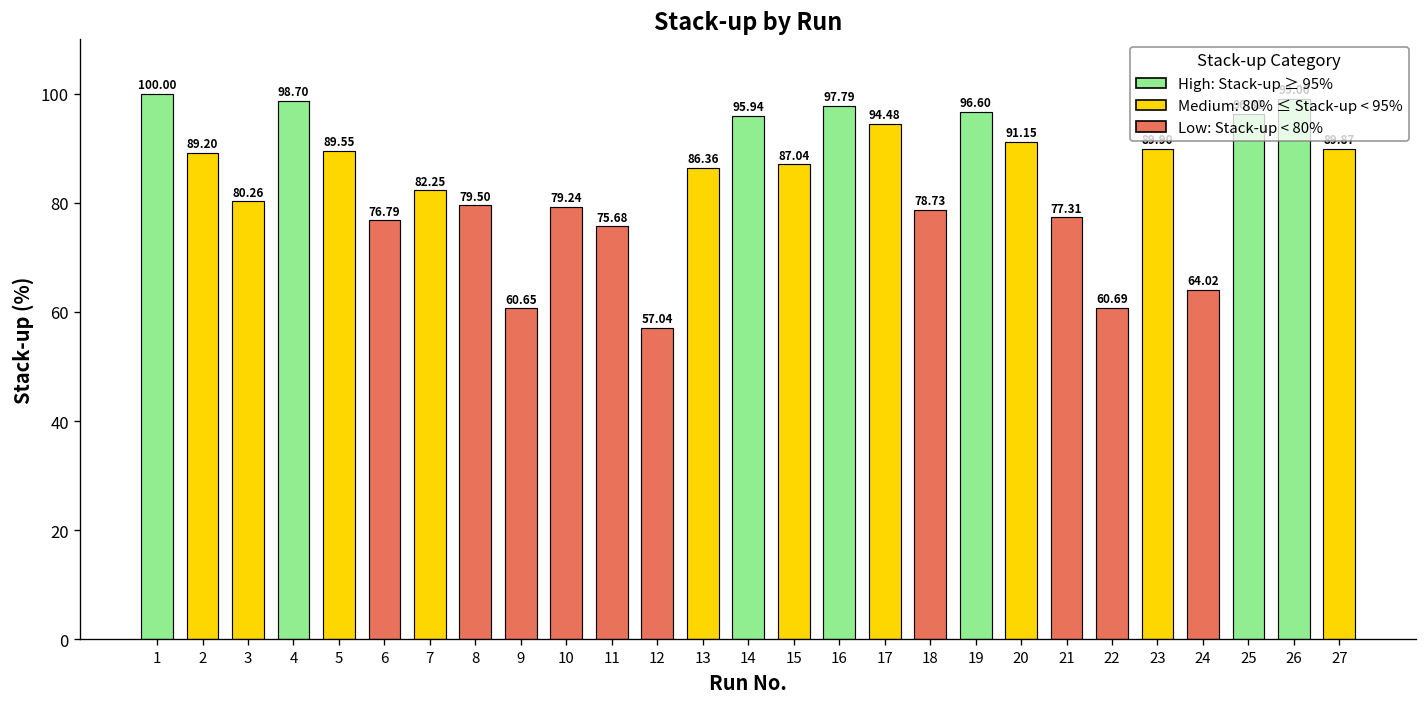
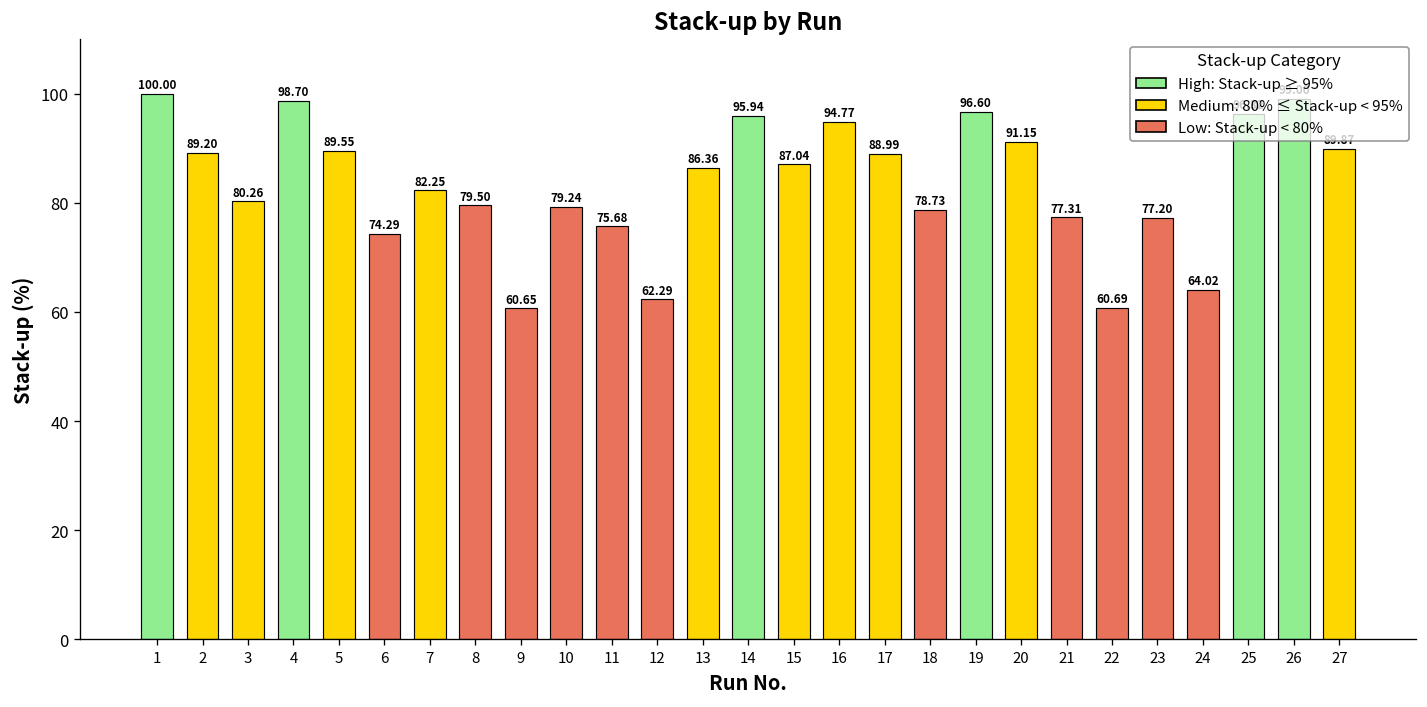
6: 76.79 -> 74.29
12: 57.04 -> 62.29
16: 97.79 -> 94.77
17: 94.48 -> 88.99
23: 90 -> 77
